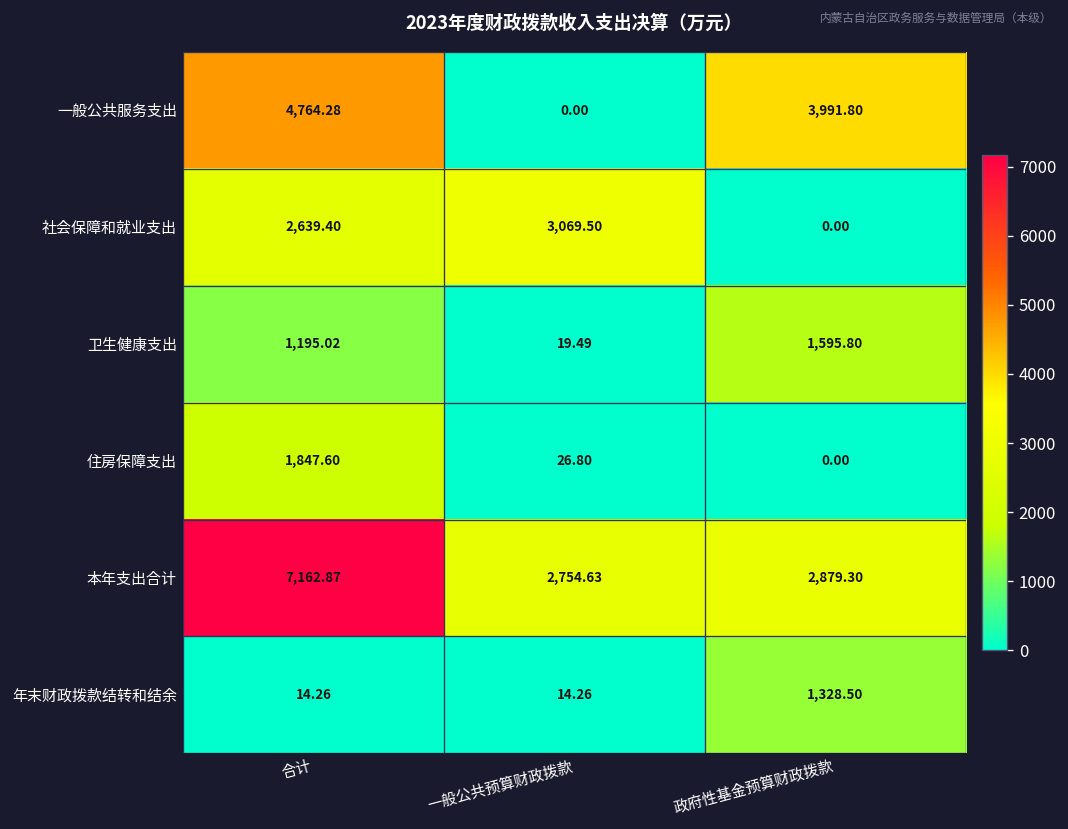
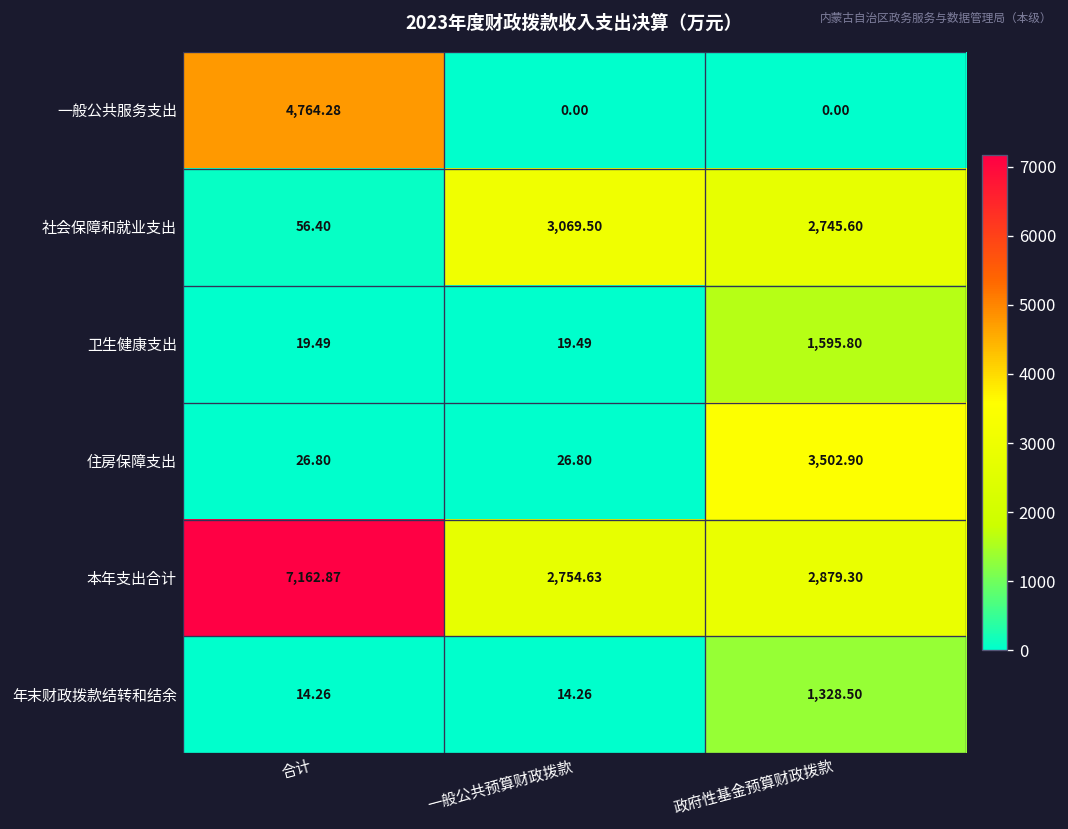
一般公共服务支出, 政府性基金预算财政拨款: 3,991.80 -> 0.00
社会保障和就业支出, 合计: 2,639.40 -> 56.40
社会保障和就业支出, 政府性基金预算财政拨款: 0.00 -> 2,745.60
卫生健康支出, 合计: 1,195.02 -> 19.49
住房保障支出, 合计: 1,847.60 -> 26.80
住房保障支出, 政府性基金预算财政拨款: 0.00 -> 3,502.90
